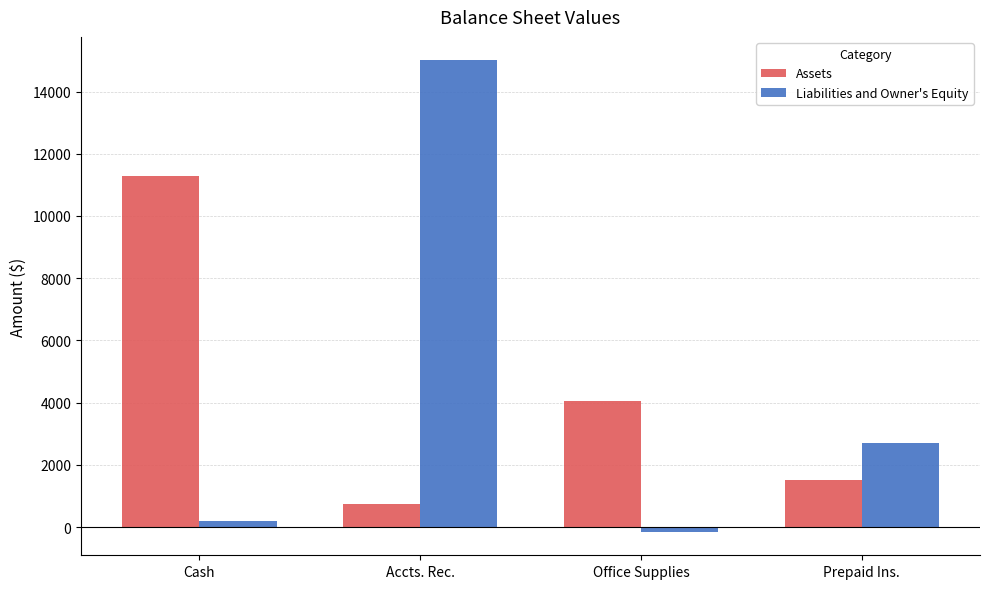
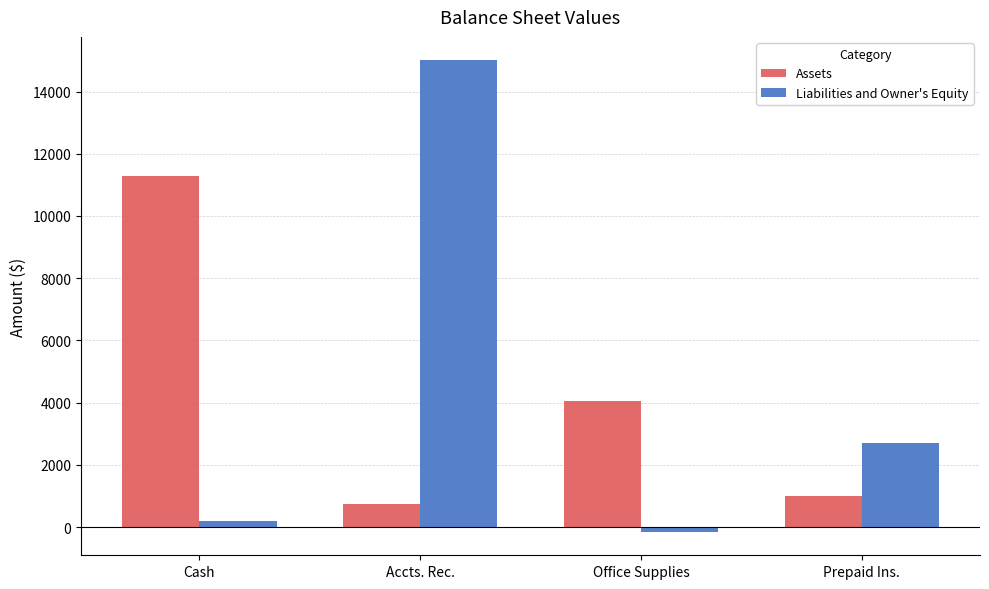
Assets, Prepaid Ins.: 1500 -> 1000
